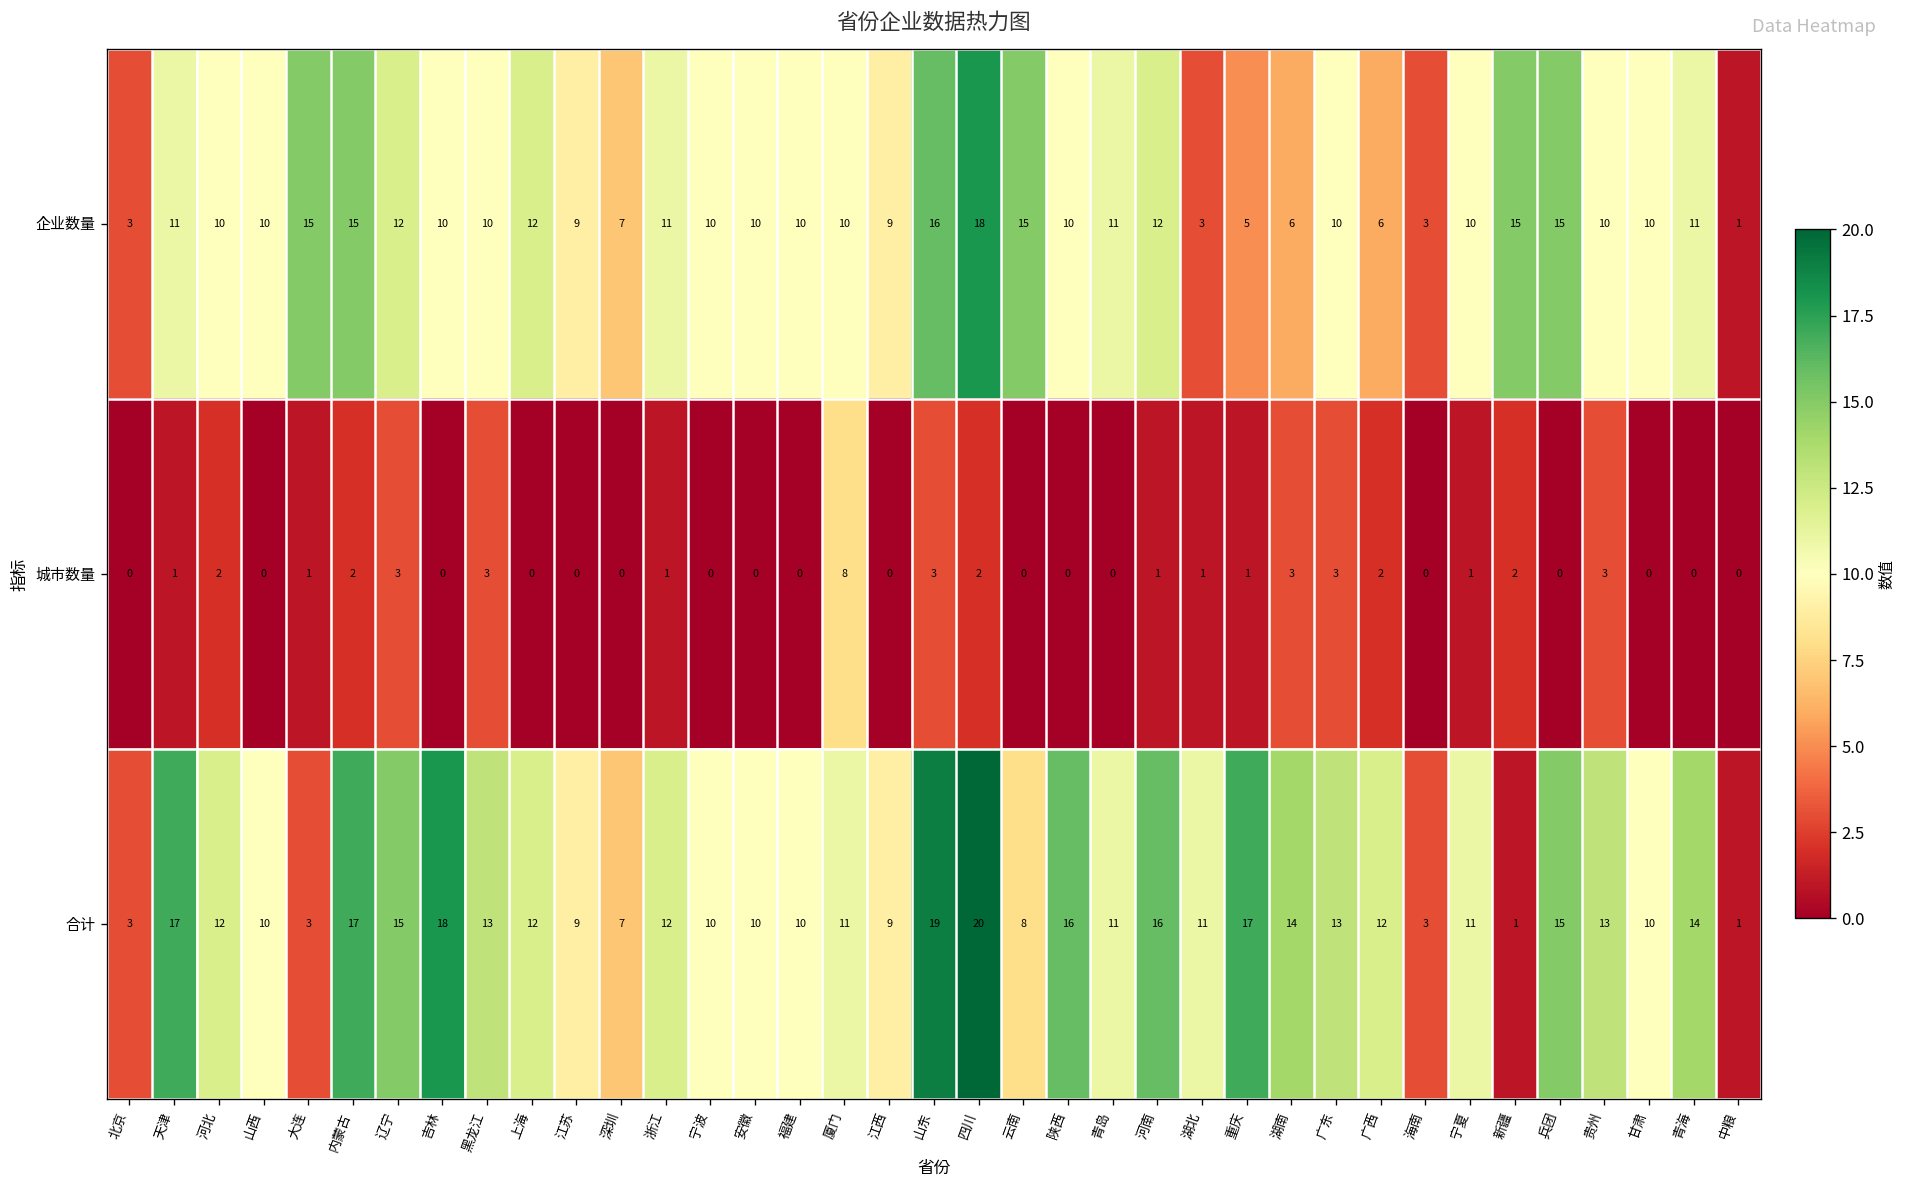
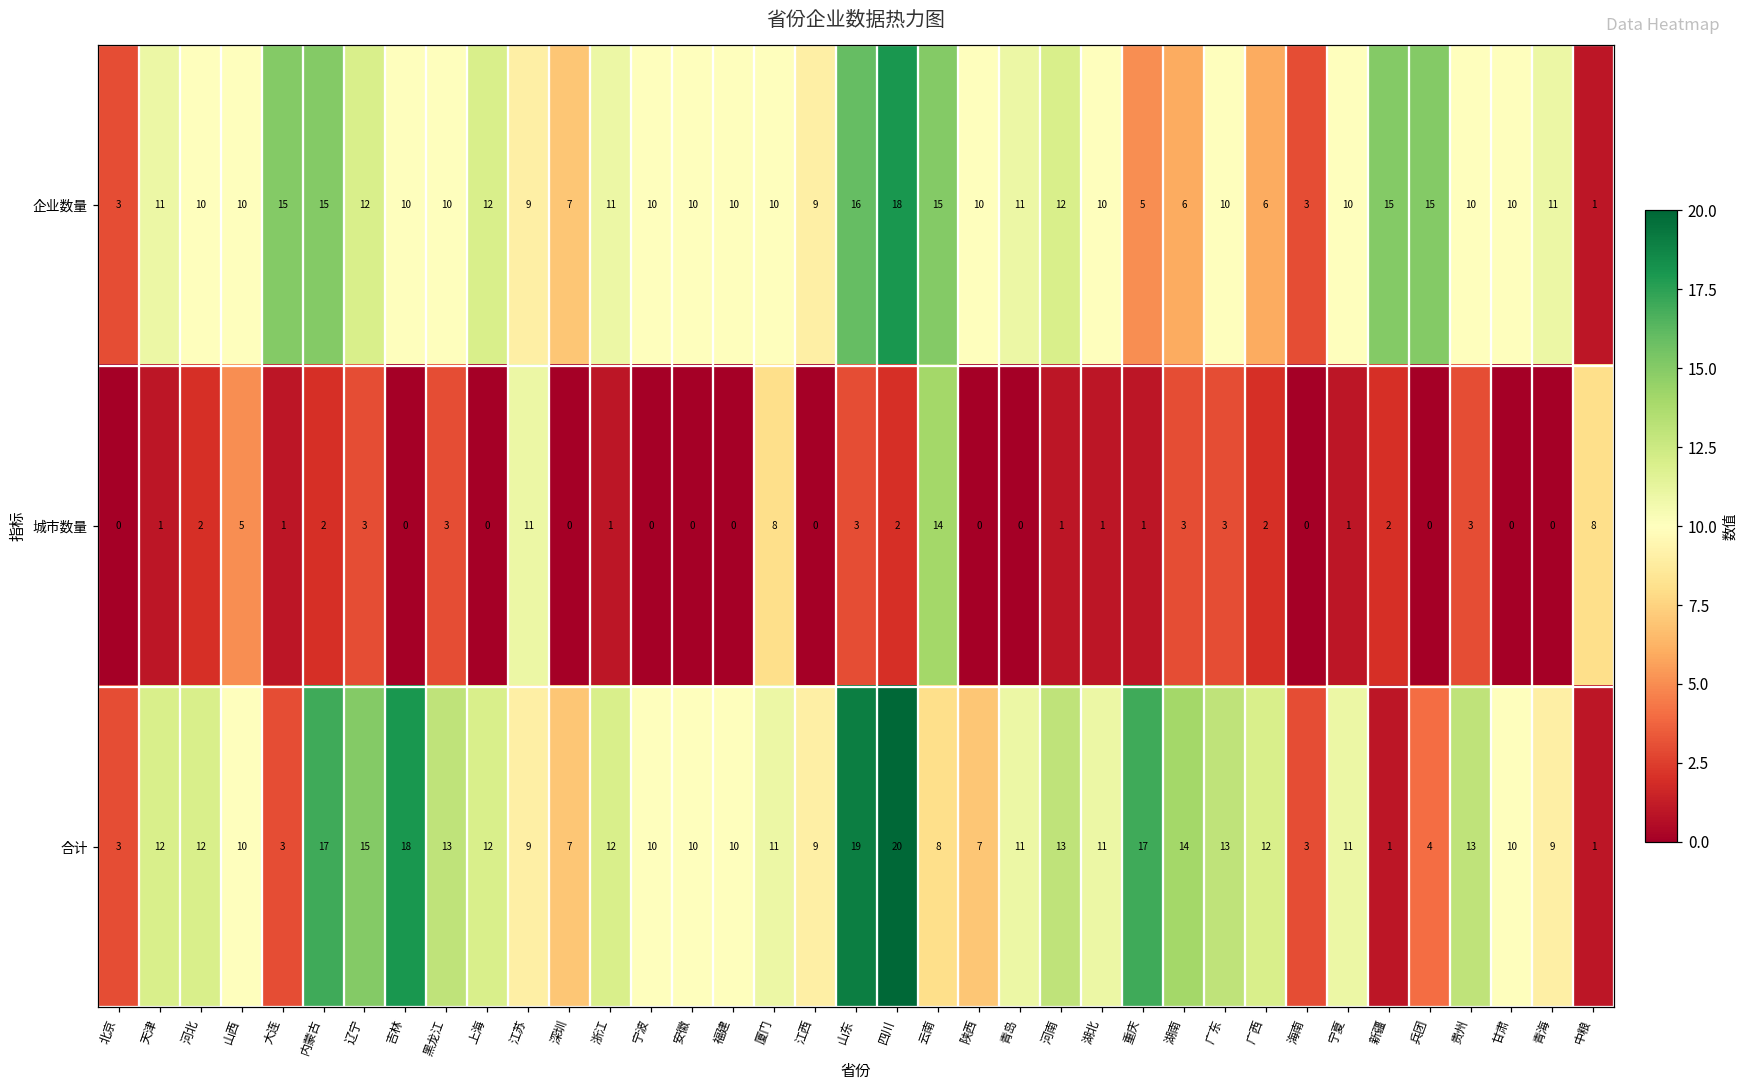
企业数量, 湖北: 3 -> 10
城市数量, 山西: 0 -> 5
城市数量, 江苏: 0 -> 11
城市数量, 云南: 0 -> 14
城市数量, 中粮: 0 -> 8
合计, 天津: 17 -> 12
合计, 陕西: 16 -> 7
合计, 河南: 16 -> 13
合计, 兵团: 15 -> 4
合计, 青海: 14 -> 9
